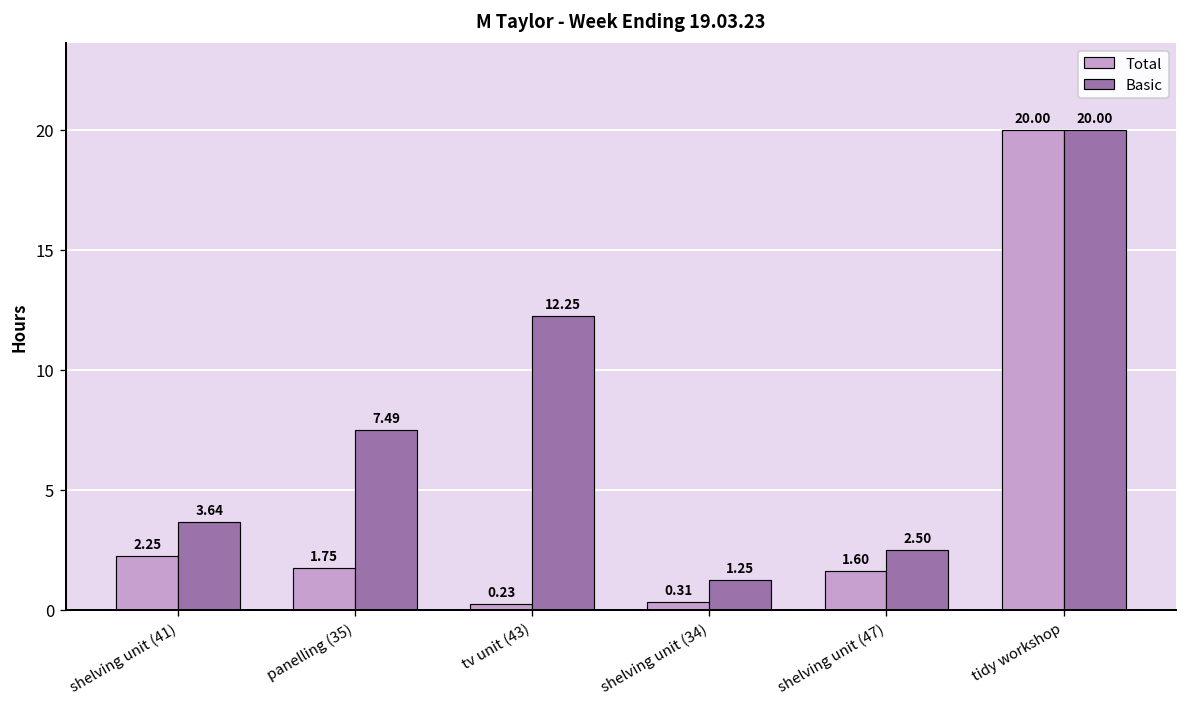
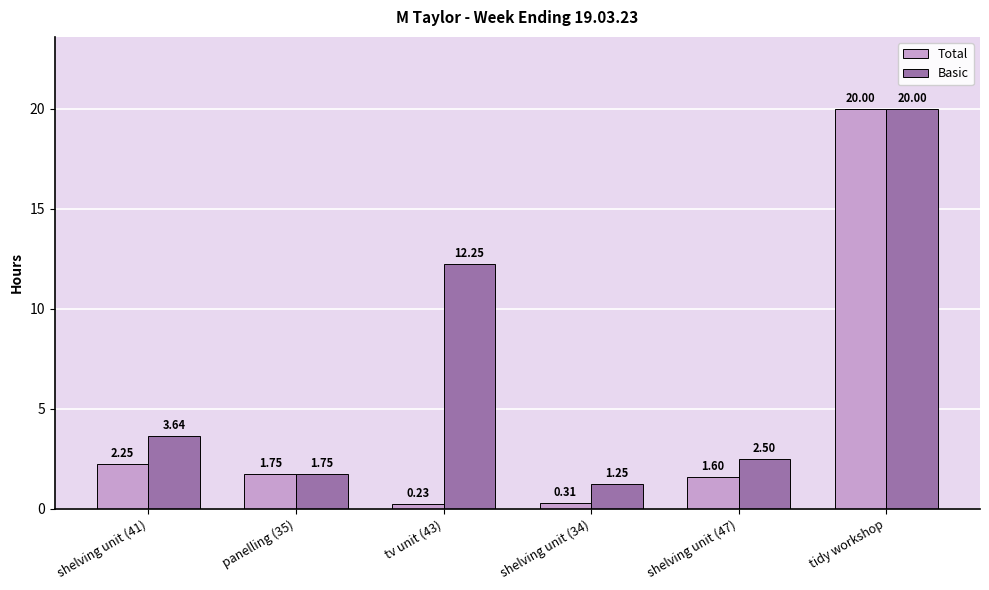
Basic, panelling (35): 7.49 -> 1.75
